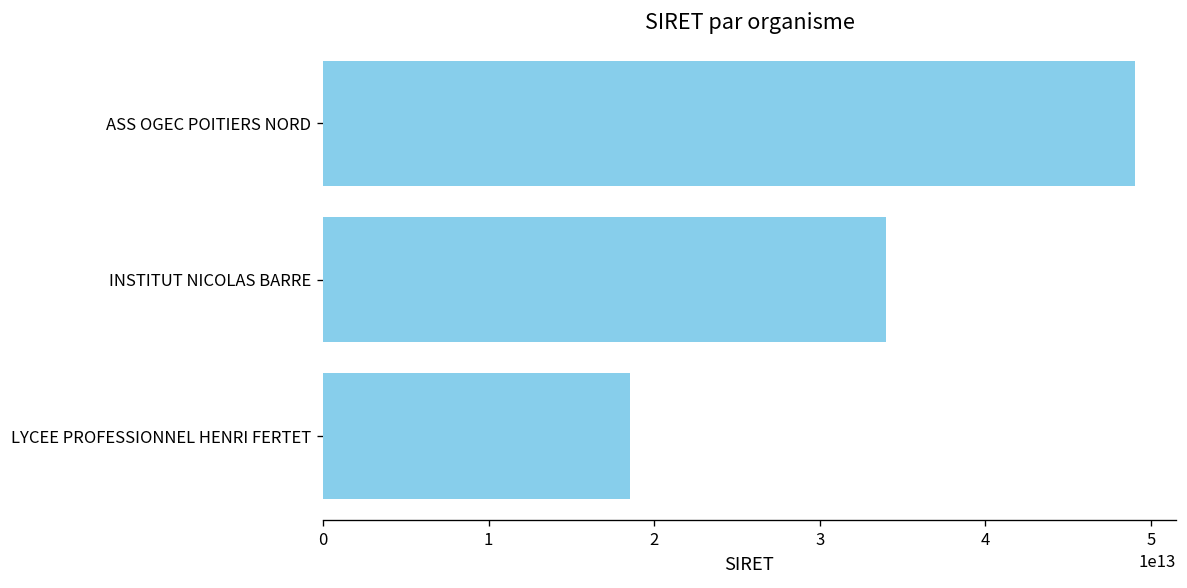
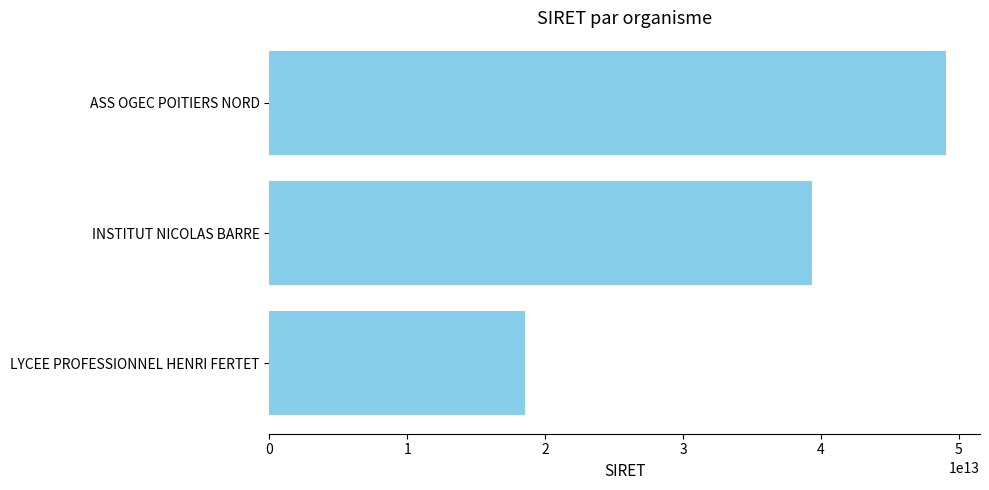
INSTITUT NICOLAS BARRE: 34000000000000 -> 39400000000000
